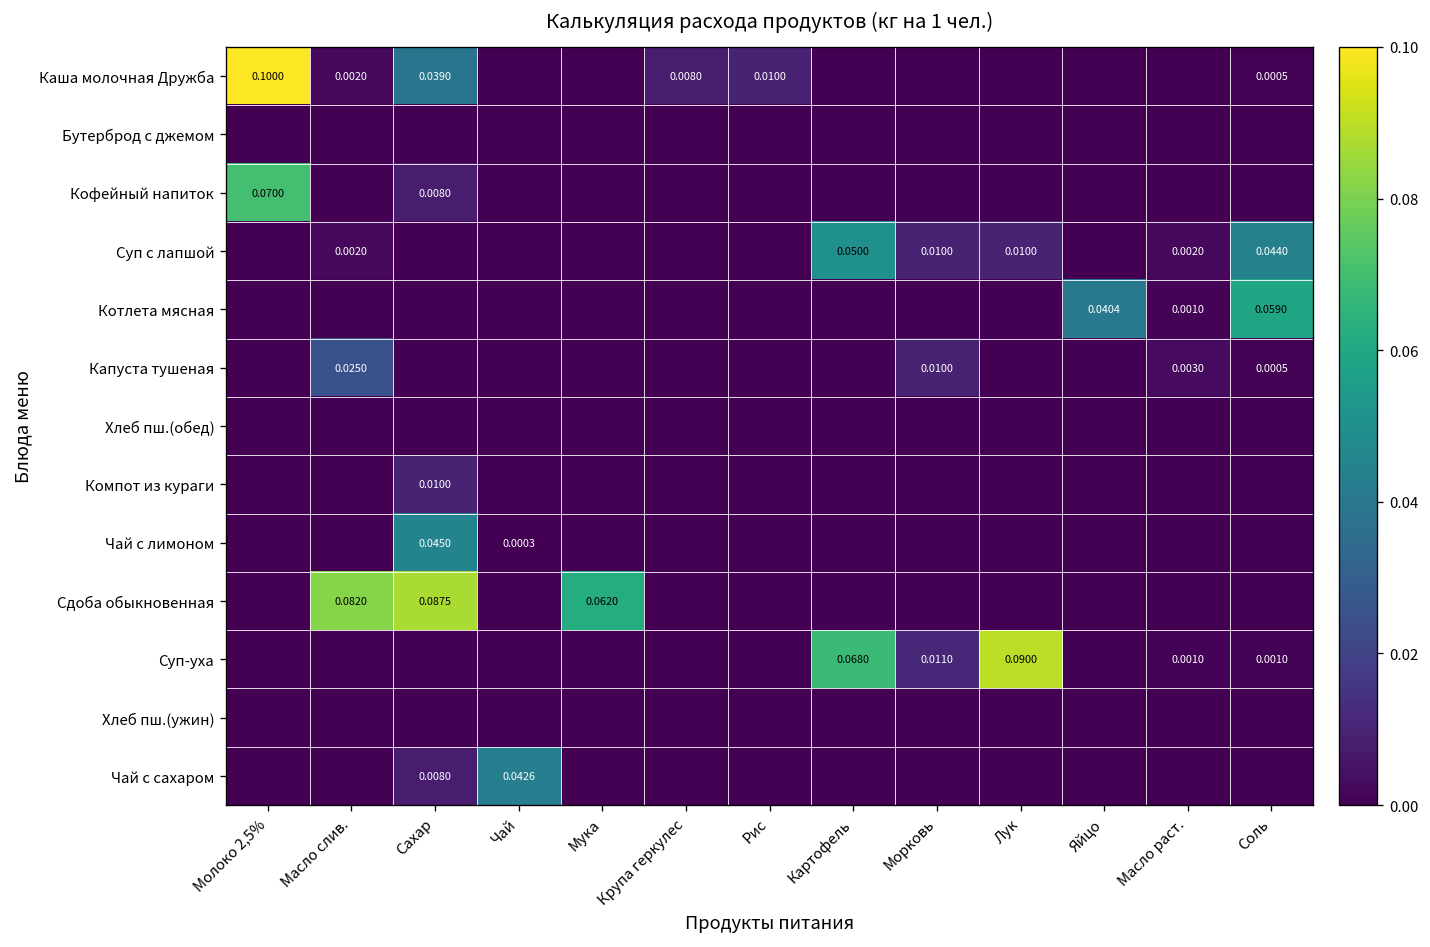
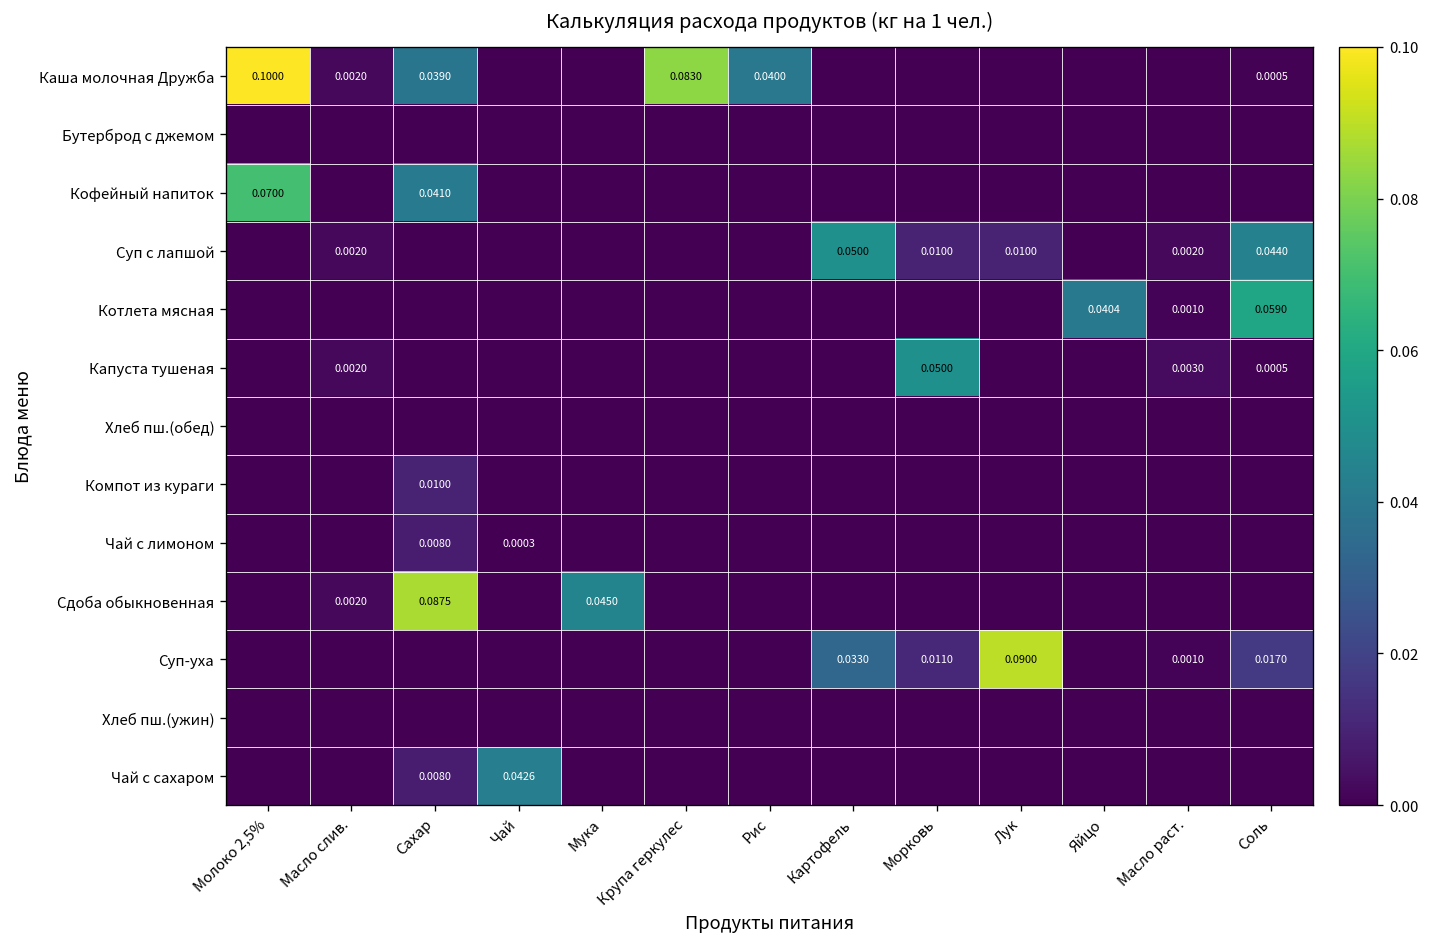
Каша молочная Дружба, Крупа геркулес: 0.0080 -> 0.0830
Каша молочная Дружба, Рис: 0.0100 -> 0.0400
Кофейный напиток, Сахар: 0.0080 -> 0.0410
Капуста тушеная, Масло слив.: 0.0250 -> 0.0020
Капуста тушеная, Морковь: 0.0100 -> 0.0500
Чай с лимоном, Сахар: 0.0450 -> 0.0080
Сдоба обыкновенная, Масло слив.: 0.0820 -> 0.0020
Сдоба обыкновенная, Мука: 0.0620 -> 0.0450
Суп-уха, Картофель: 0.0680 -> 0.0330
Суп-уха, Соль: 0.0010 -> 0.0170
